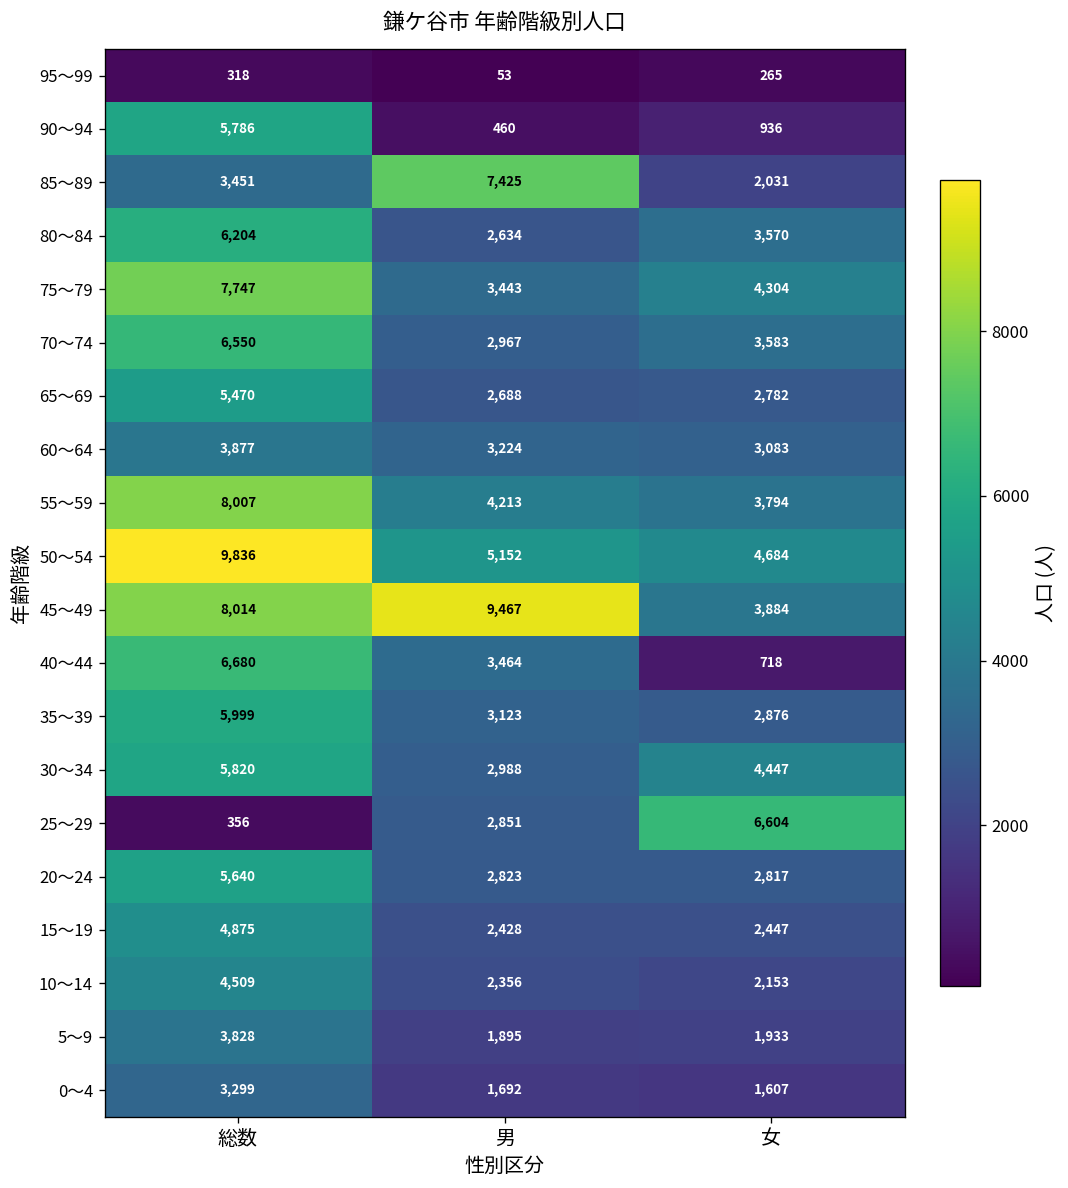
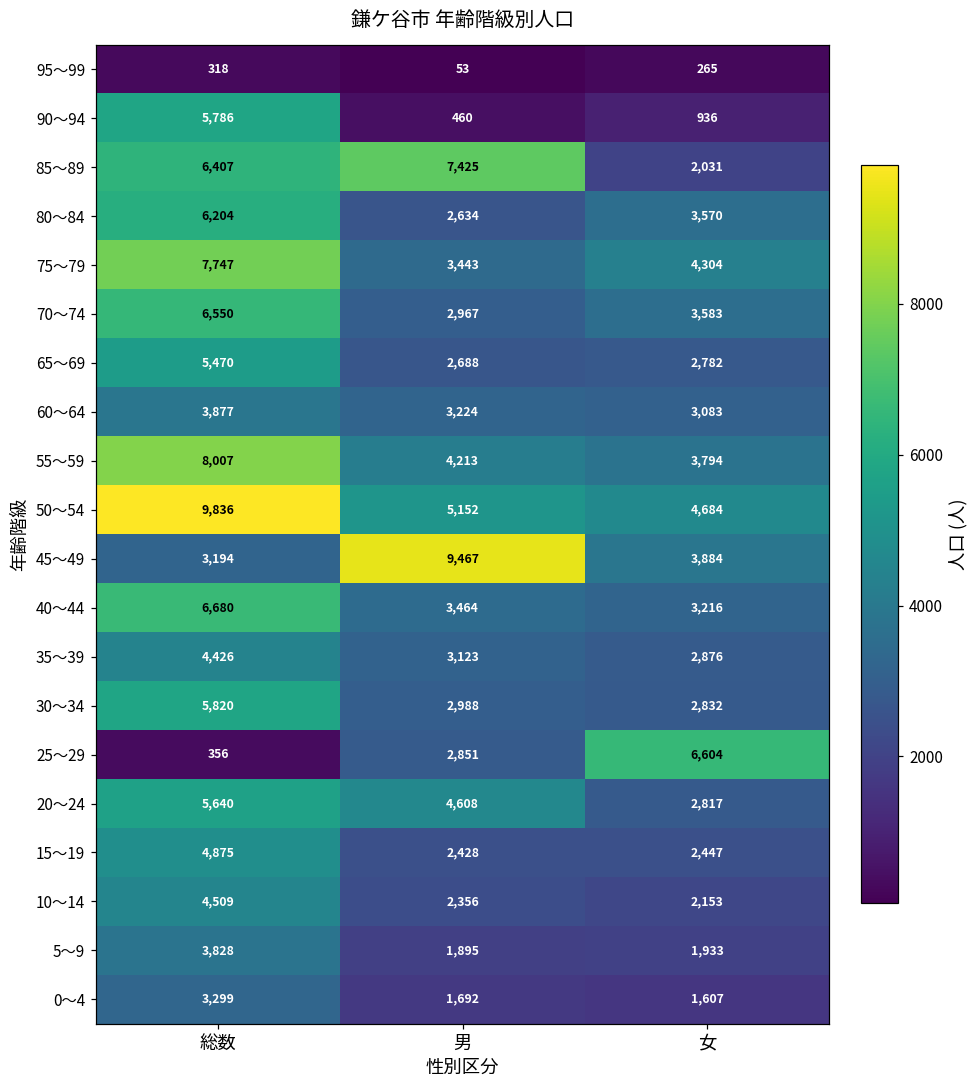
85～89, 総数: 3,451 -> 6,407
45～49, 総数: 8,014 -> 3,194
40～44, 女: 718 -> 3,216
35～39, 総数: 5,999 -> 4,426
30～34, 女: 4,447 -> 2,832
20～24, 男: 2,823 -> 4,608
